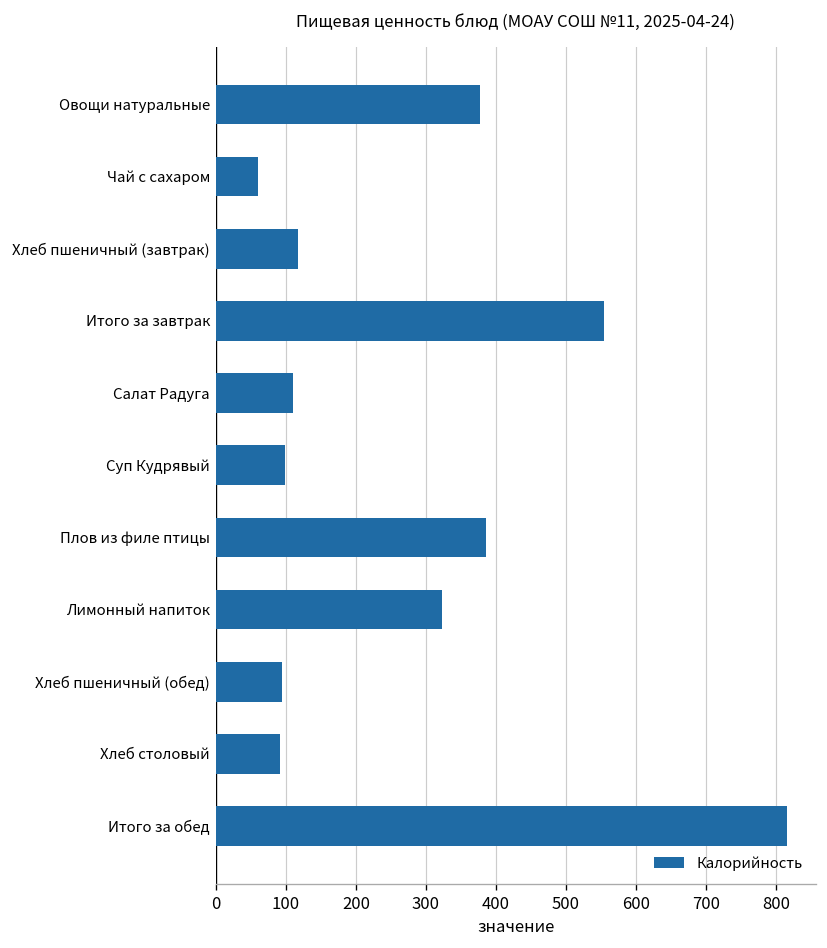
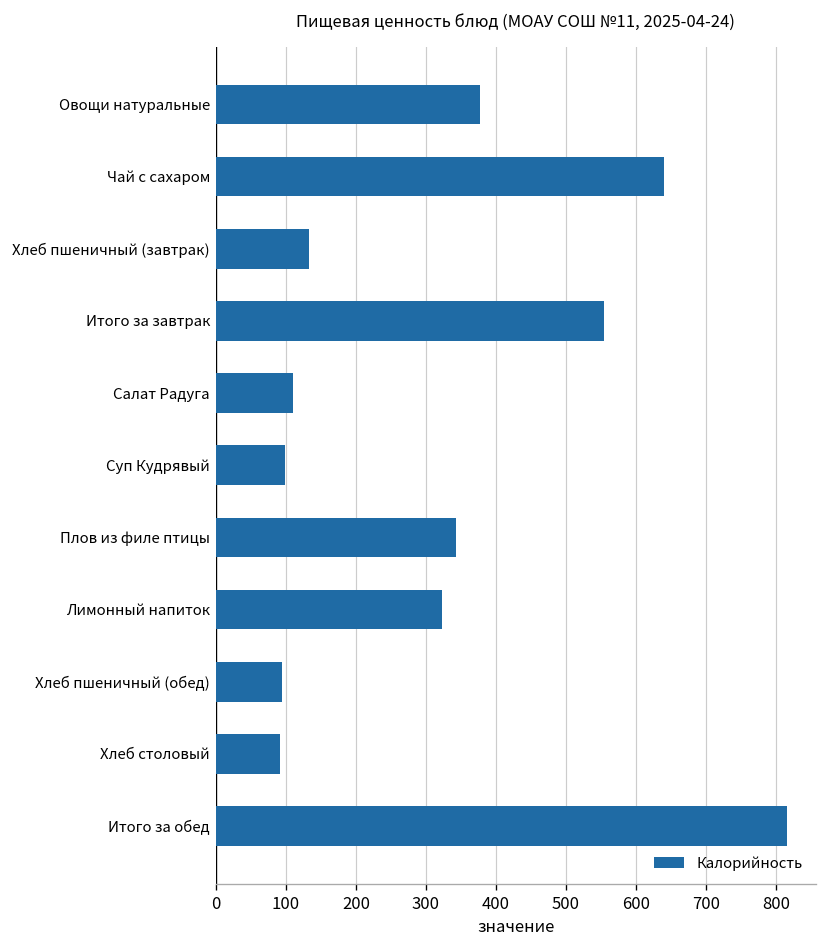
Чай с сахаром: 60 -> 640
Хлеб пшеничный (завтрак): 120 -> 130
Плов из филе птицы: 390 -> 340
